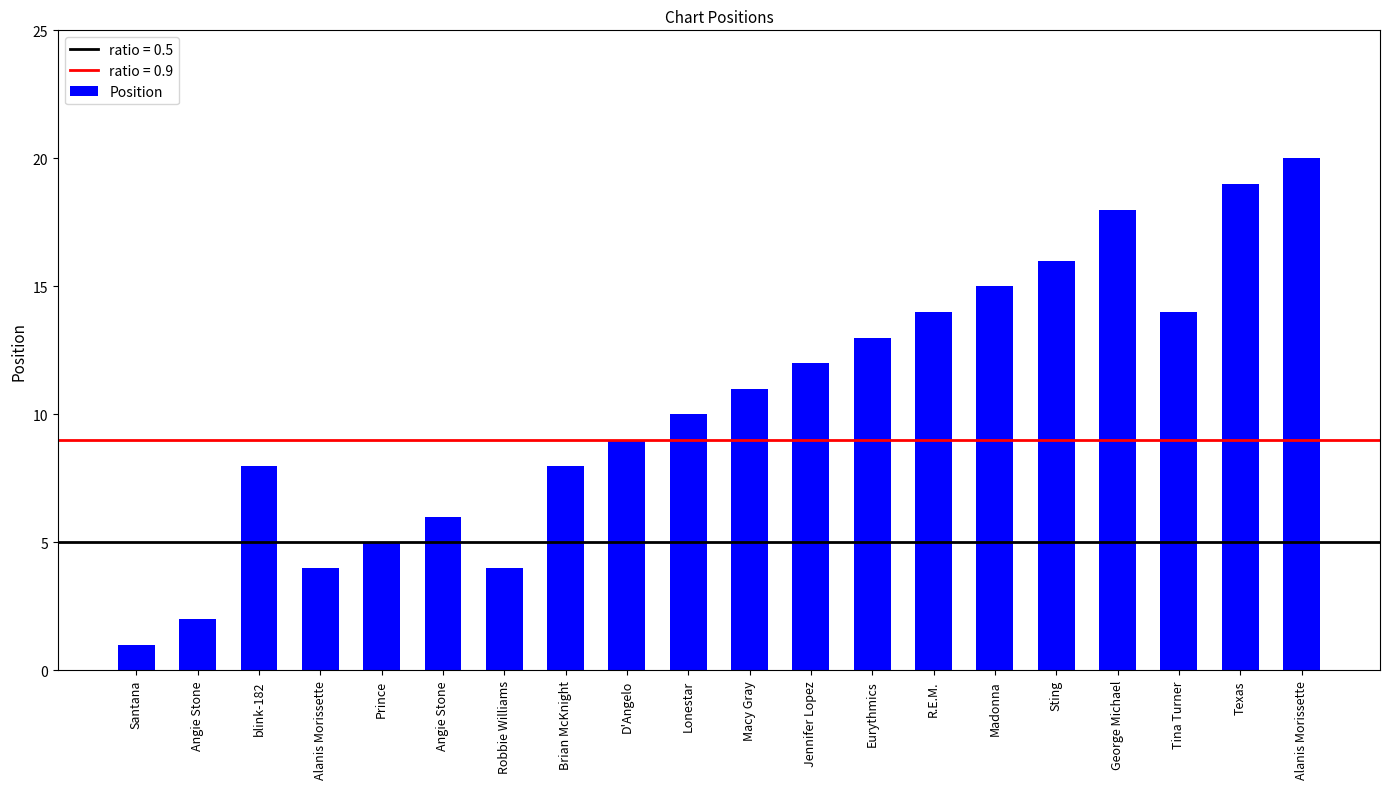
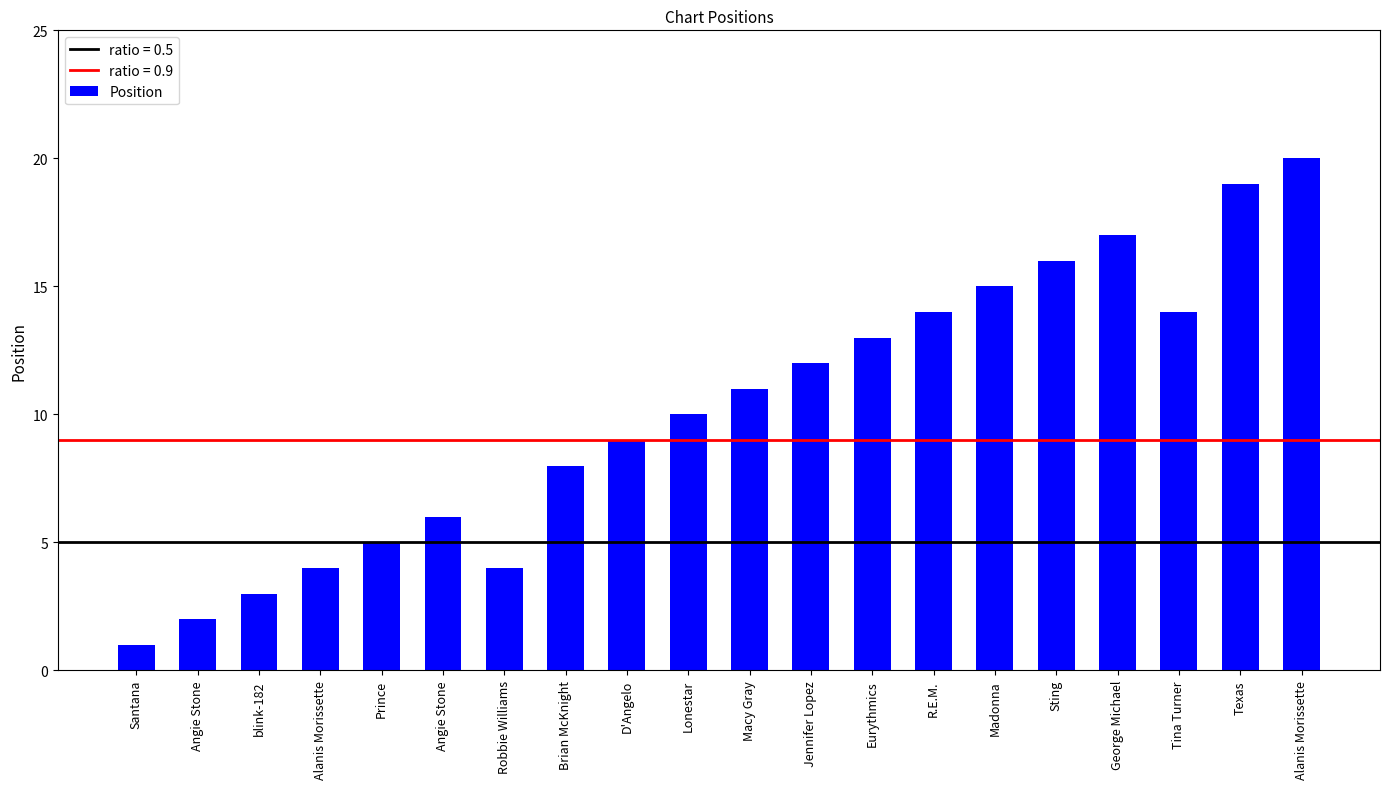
blink-182: 8 -> 3
George Michael: 18 -> 17
